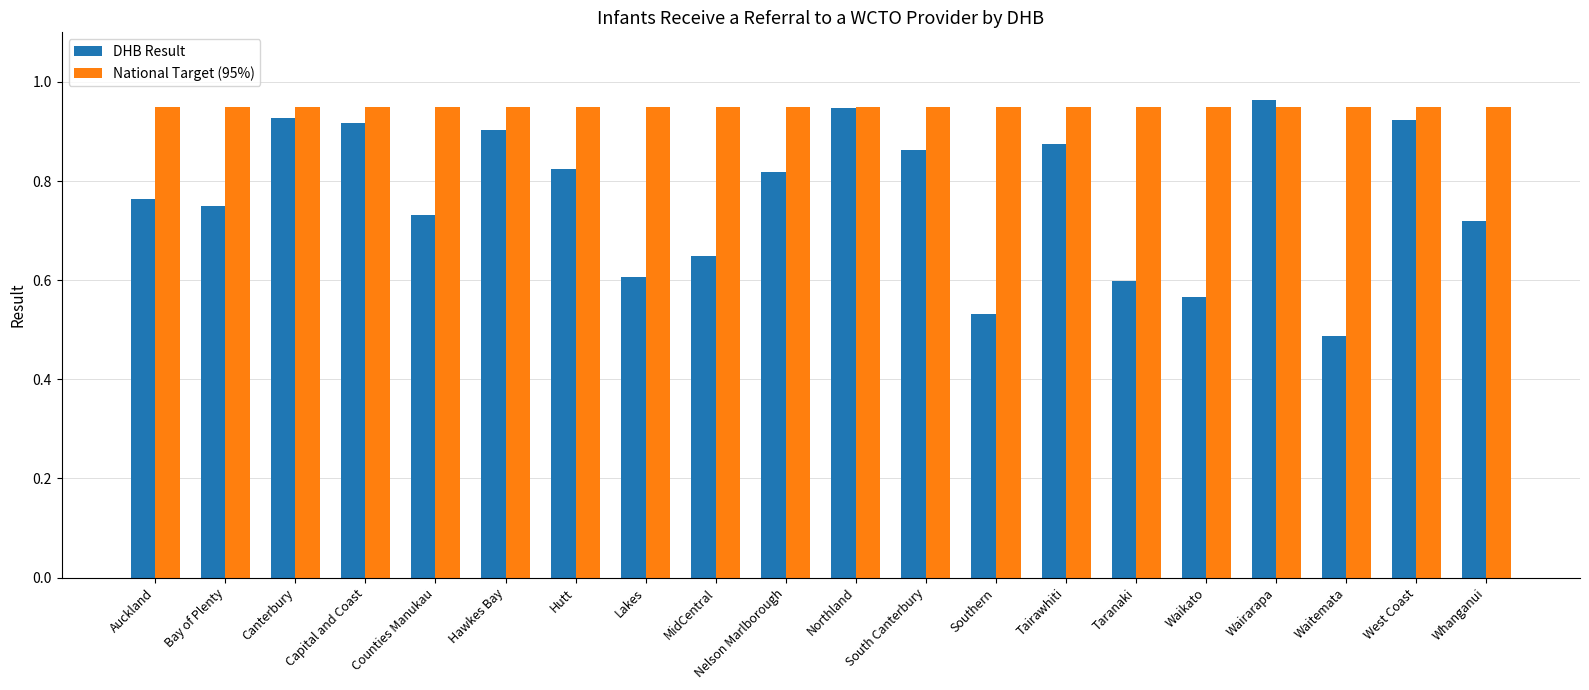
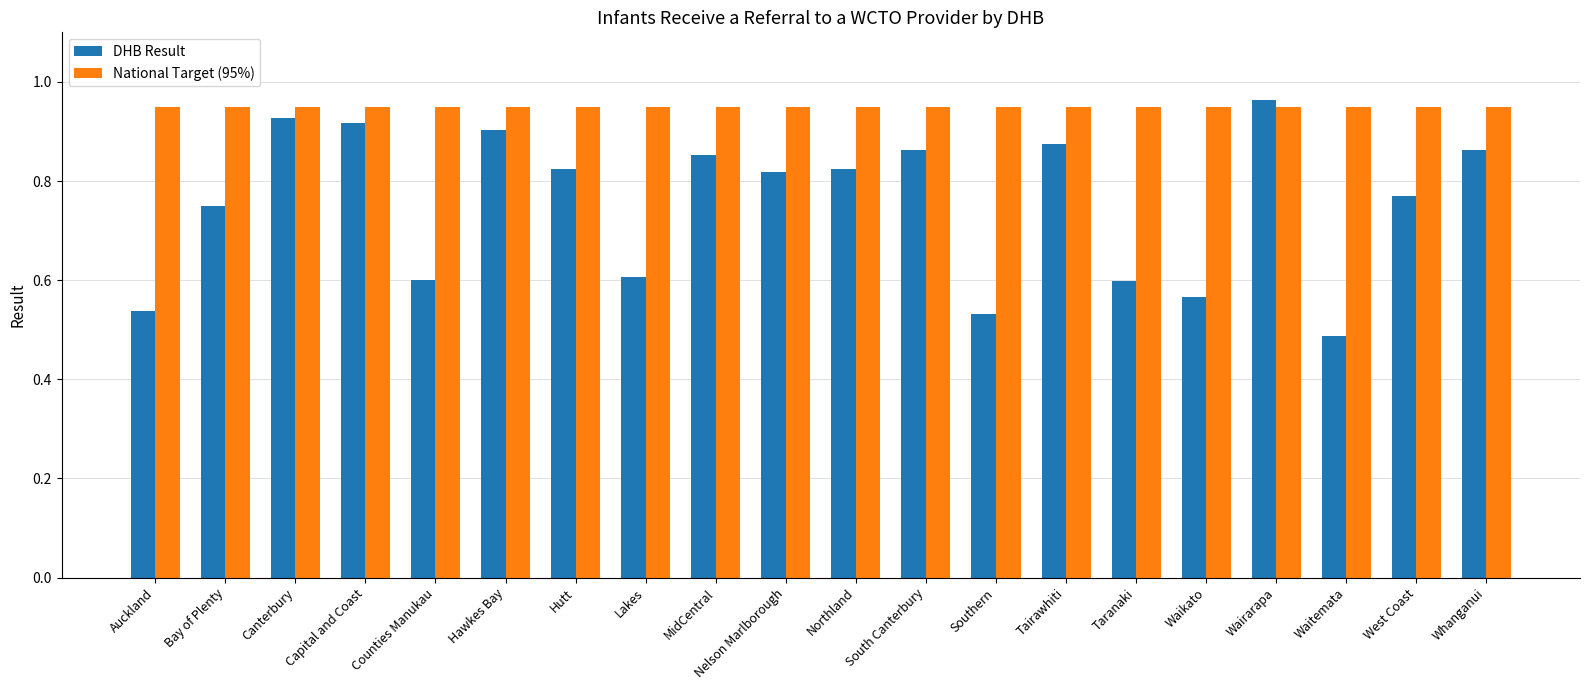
DHB Result, Auckland: 0.76 -> 0.54
DHB Result, Counties Manukau: 0.73 -> 0.60
DHB Result, MidCentral: 0.65 -> 0.85
DHB Result, Northland: 0.95 -> 0.82
DHB Result, West Coast: 0.92 -> 0.77
DHB Result, Whanganui: 0.72 -> 0.86
